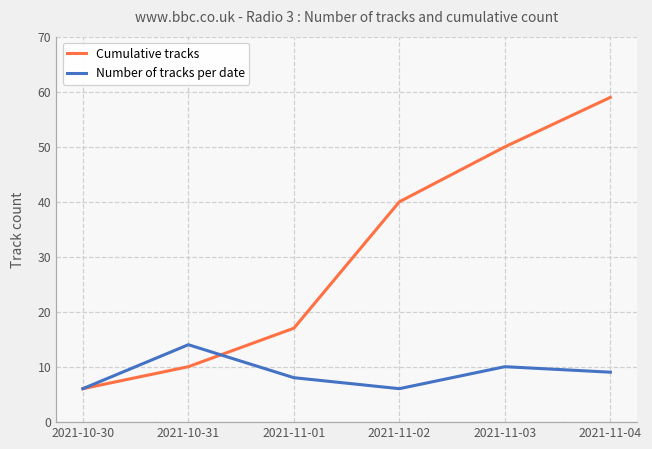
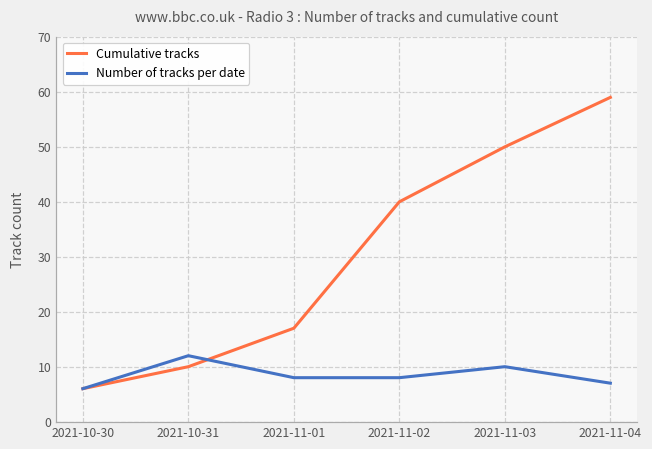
Number of tracks per date, 2021-10-31: 14 -> 12
Number of tracks per date, 2021-11-02: 6 -> 8
Number of tracks per date, 2021-11-04: 9 -> 7
